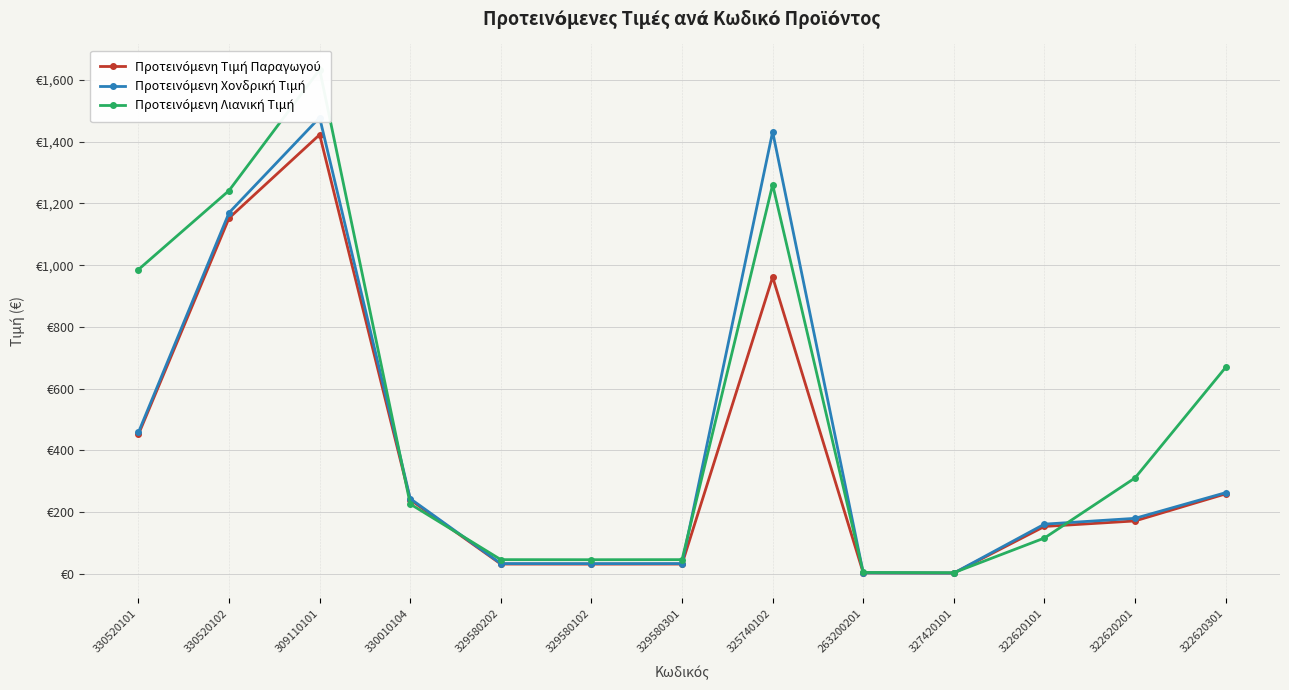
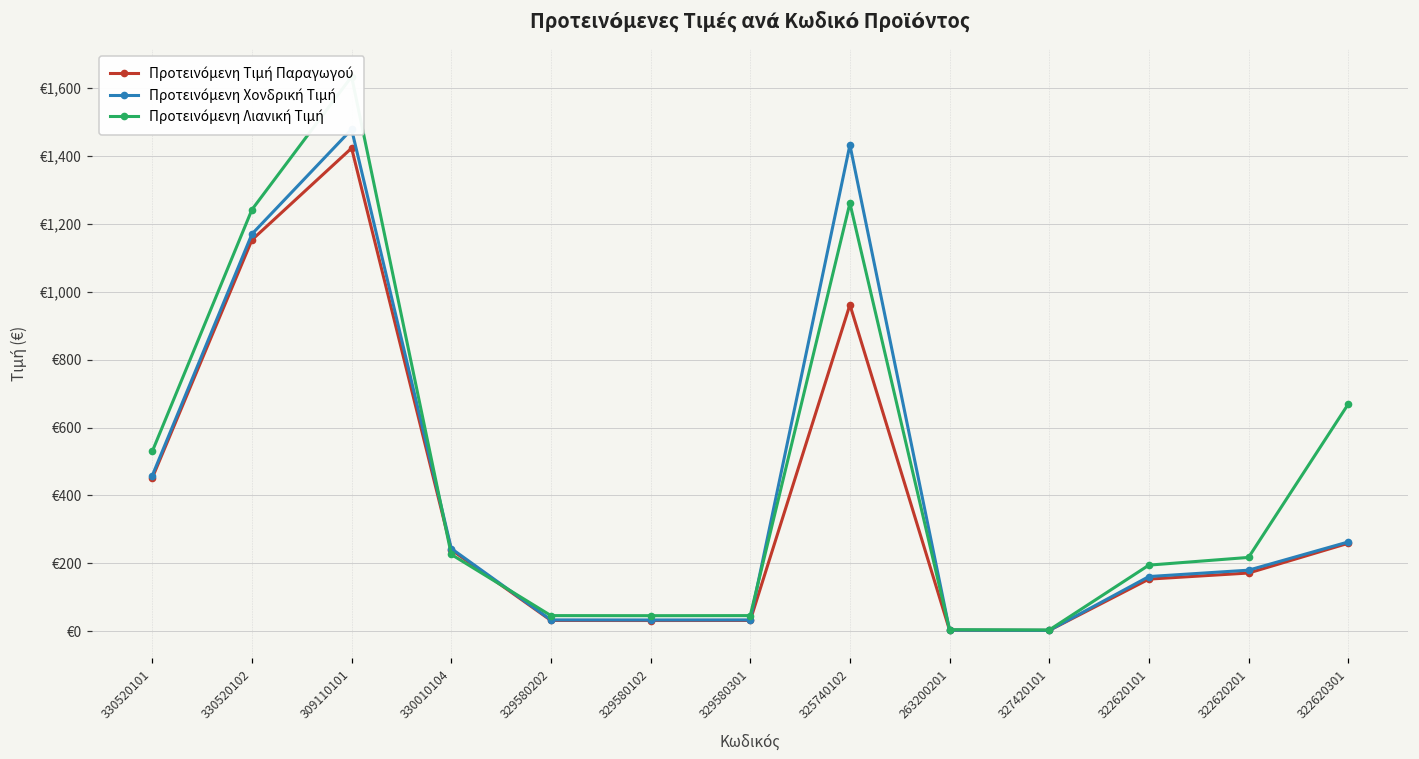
Προτεινόμενη Λιανική Τιμή, 330520101: €990 -> €530
Προτεινόμενη Λιανική Τιμή, 322620101: €120 -> €190
Προτεινόμενη Λιανική Τιμή, 322620201: €310 -> €220
